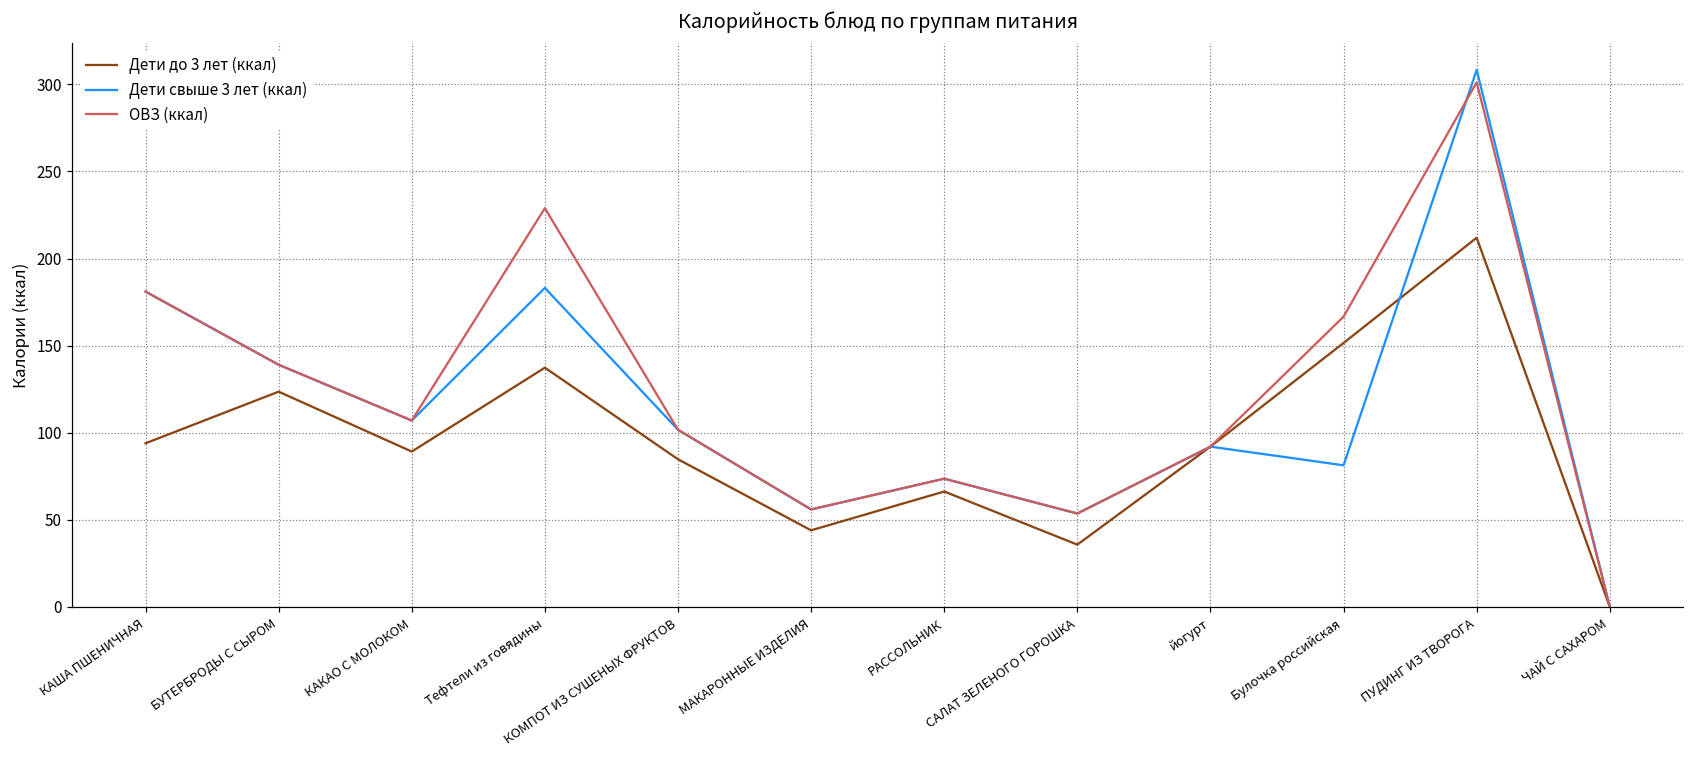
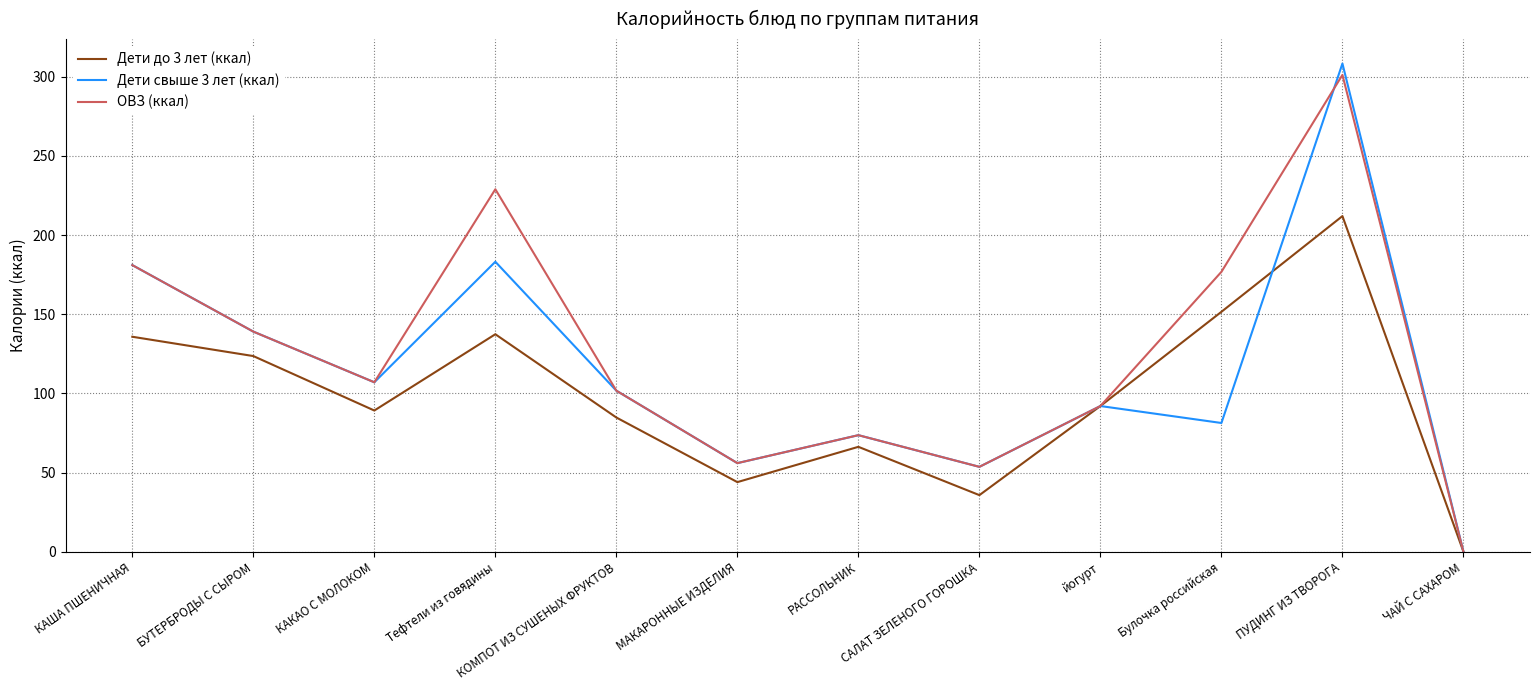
Дети до 3 лет (ккал), КАША ПШЕНИЧНАЯ: 94 -> 136
ОВЗ (ккал), Булочка российская: 167 -> 177
